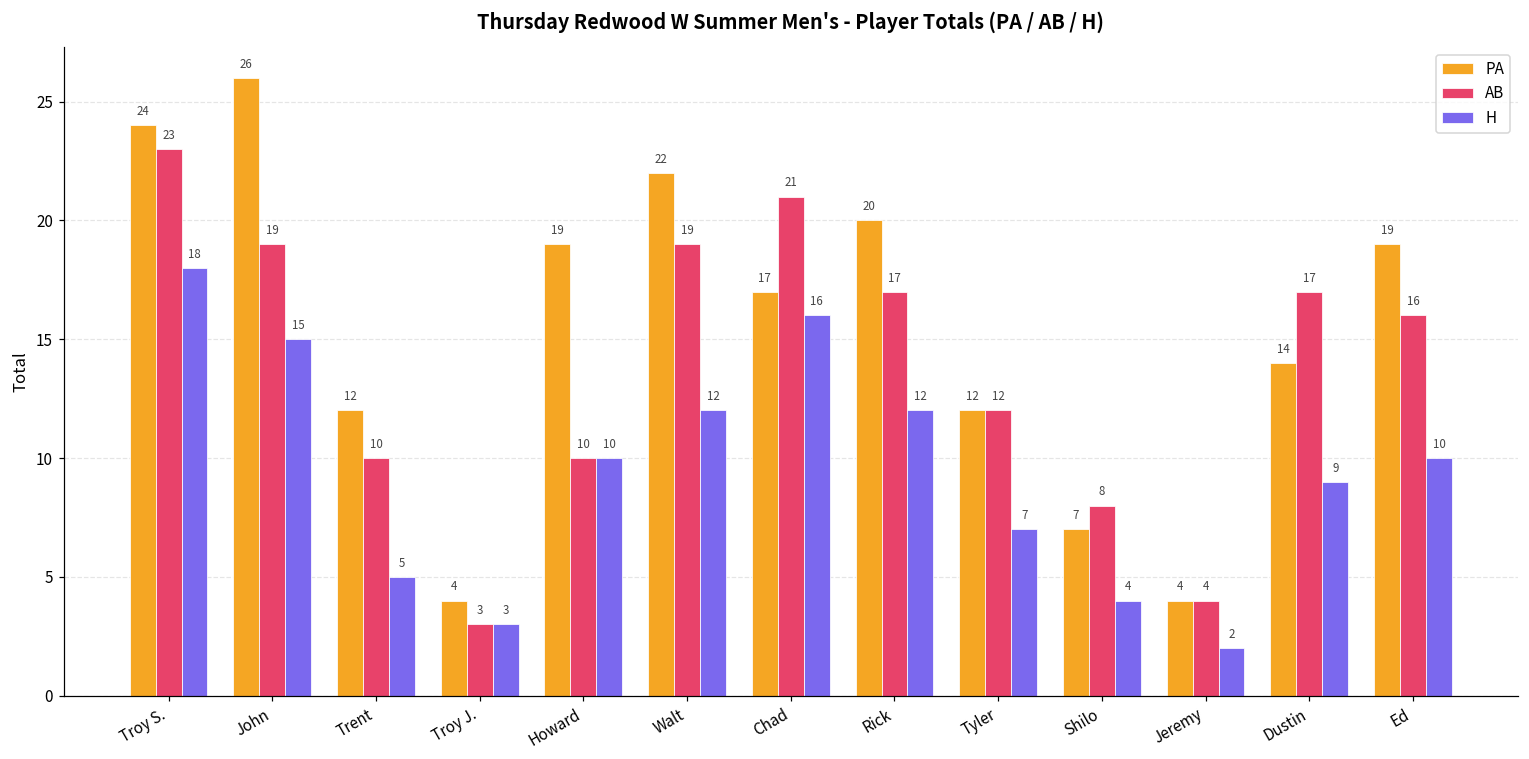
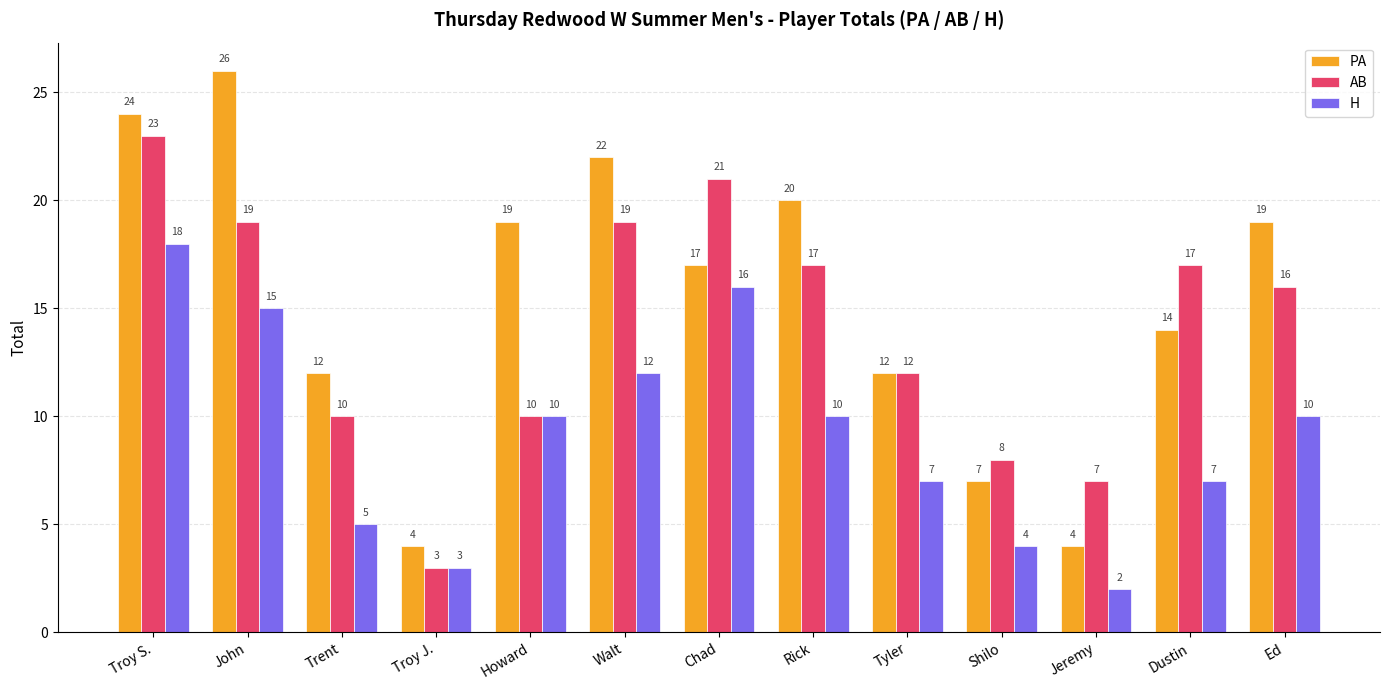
H, Rick: 12 -> 10
AB, Jeremy: 4 -> 7
H, Dustin: 9 -> 7
